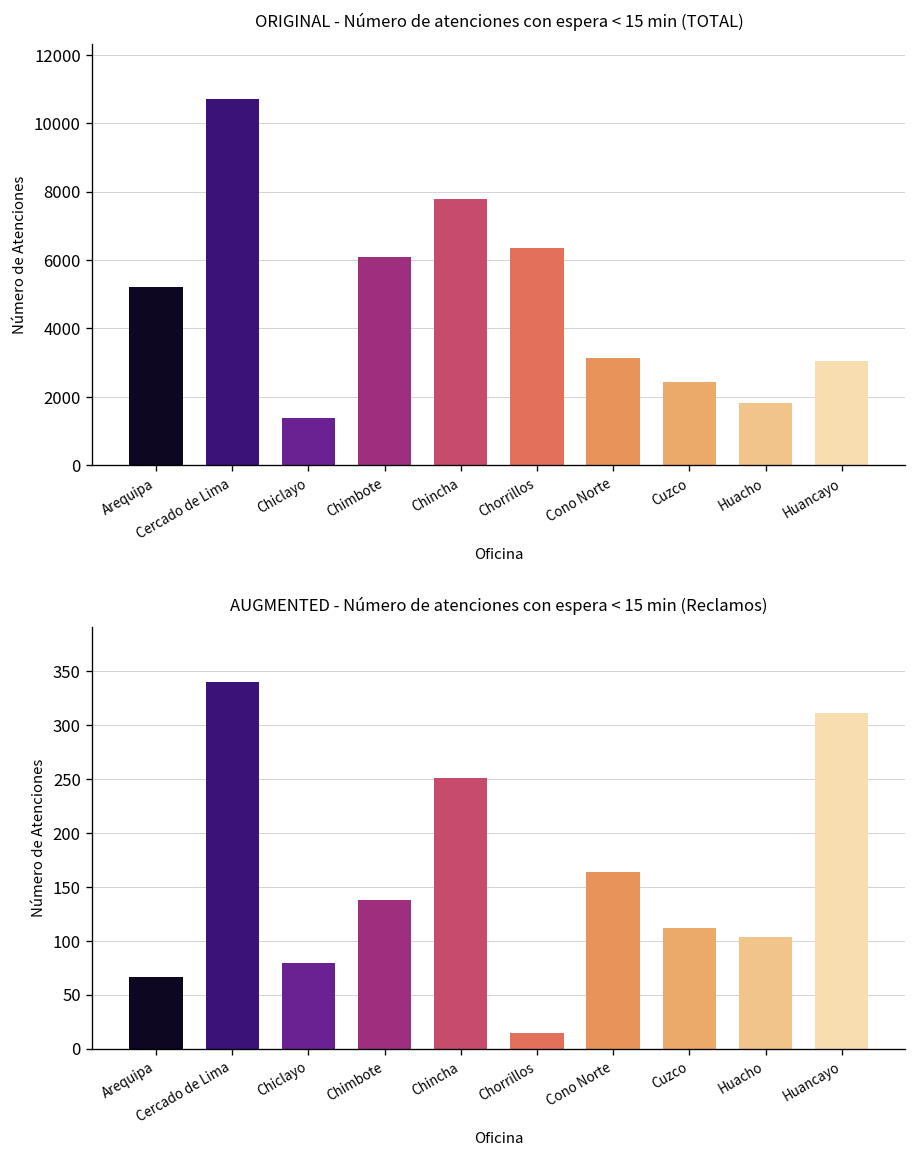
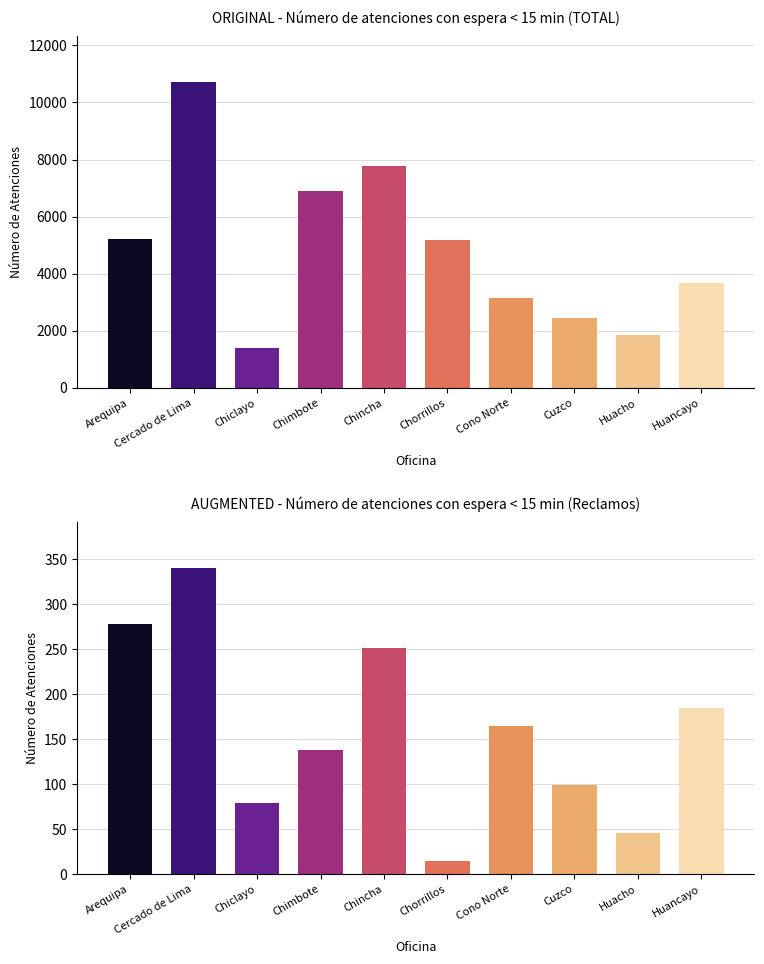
ORIGINAL - Número de atenciones con espera < 15 min (TOTAL), Chimbote: 6100 -> 6900
ORIGINAL - Número de atenciones con espera < 15 min (TOTAL), Chorrillos: 6400 -> 5200
ORIGINAL - Número de atenciones con espera < 15 min (TOTAL), Huancayo: 3100 -> 3700
AUGMENTED - Número de atenciones con espera < 15 min (Reclamos), Arequipa: 70 -> 280
AUGMENTED - Número de atenciones con espera < 15 min (Reclamos), Cuzco: 110 -> 100
AUGMENTED - Número de atenciones con espera < 15 min (Reclamos), Huacho: 100 -> 50
AUGMENTED - Número de atenciones con espera < 15 min (Reclamos), Huancayo: 310 -> 180
